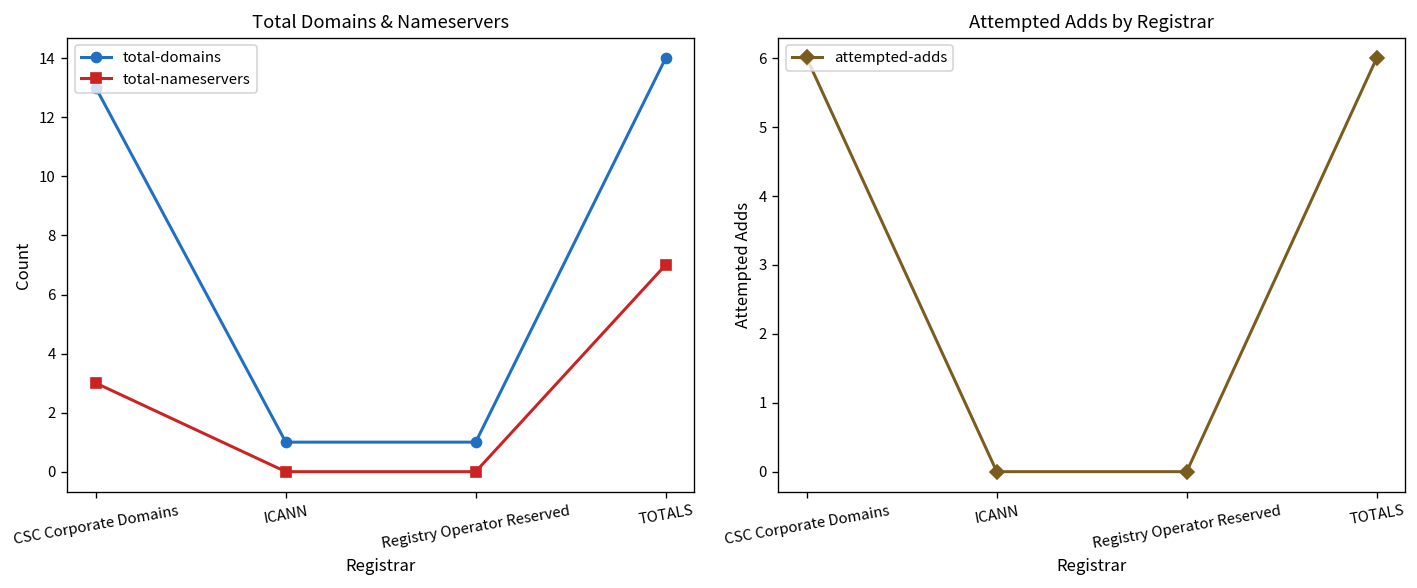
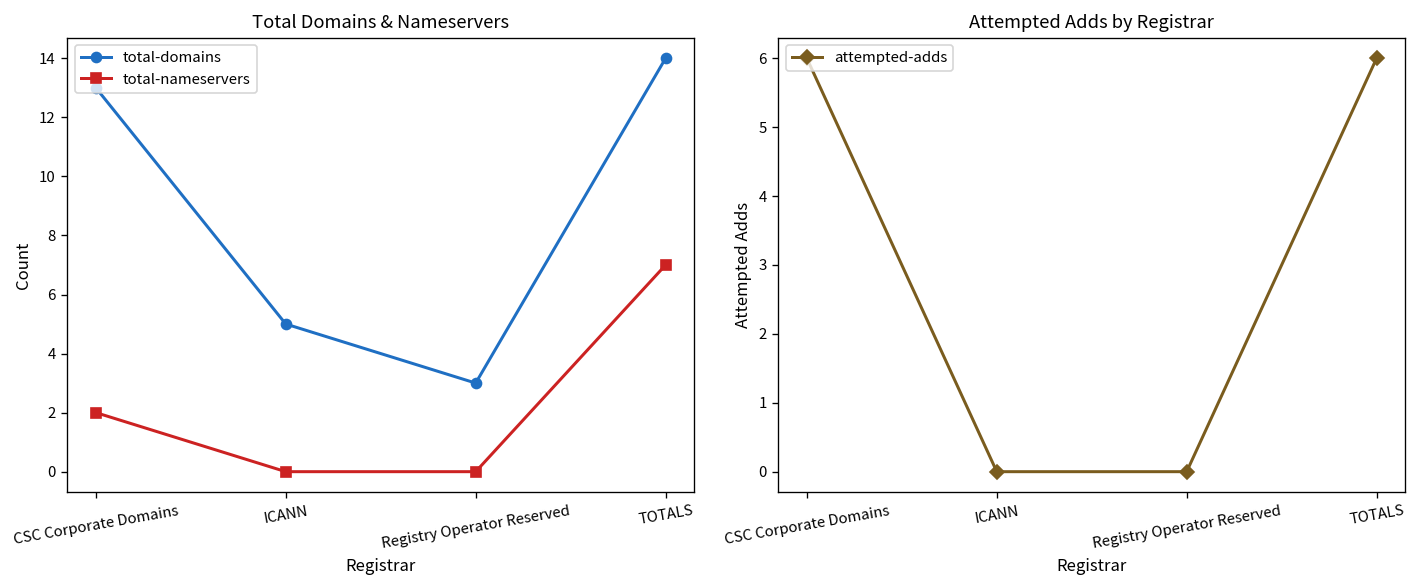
Total Domains & Nameservers, total-nameservers, CSC Corporate Domains: 3 -> 2
Total Domains & Nameservers, total-domains, ICANN: 1 -> 5
Total Domains & Nameservers, total-domains, Registry Operator Reserved: 1 -> 3
